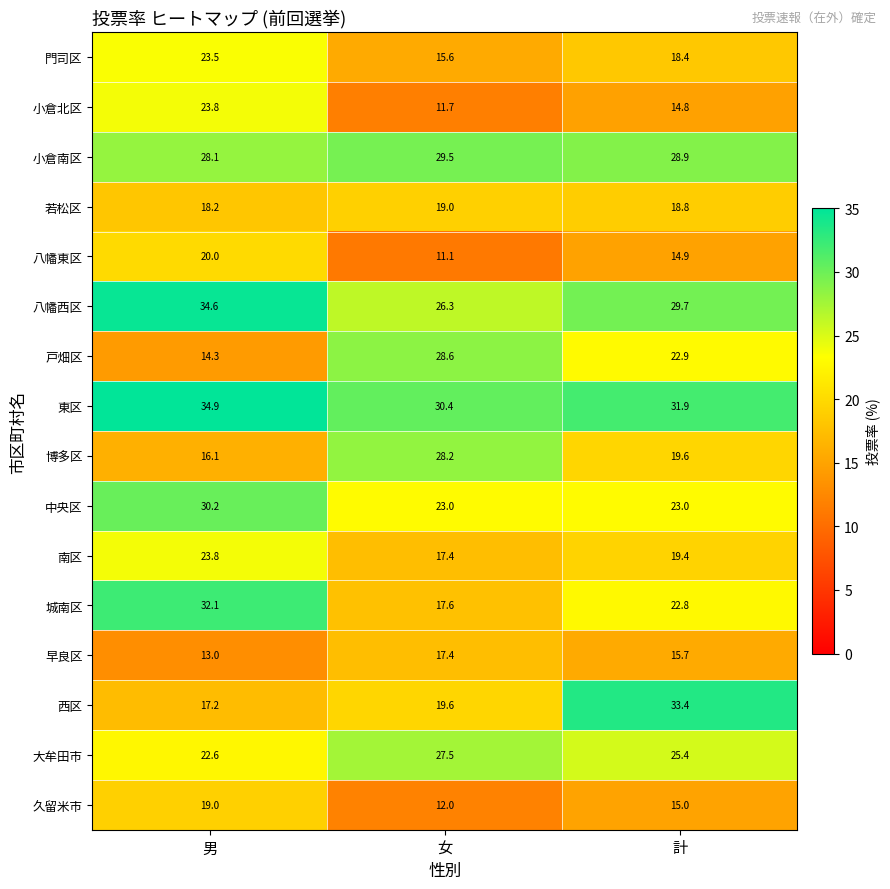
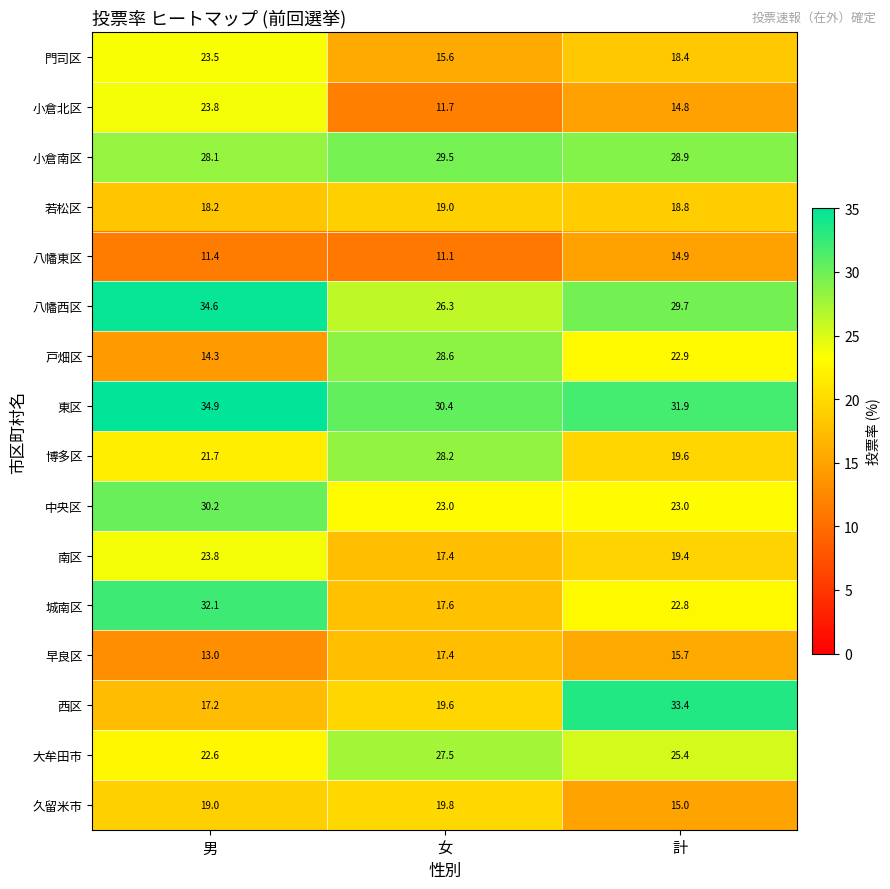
八幡東区, 男: 20.0 -> 11.4
博多区, 男: 16.1 -> 21.7
久留米市, 女: 12.0 -> 19.8
